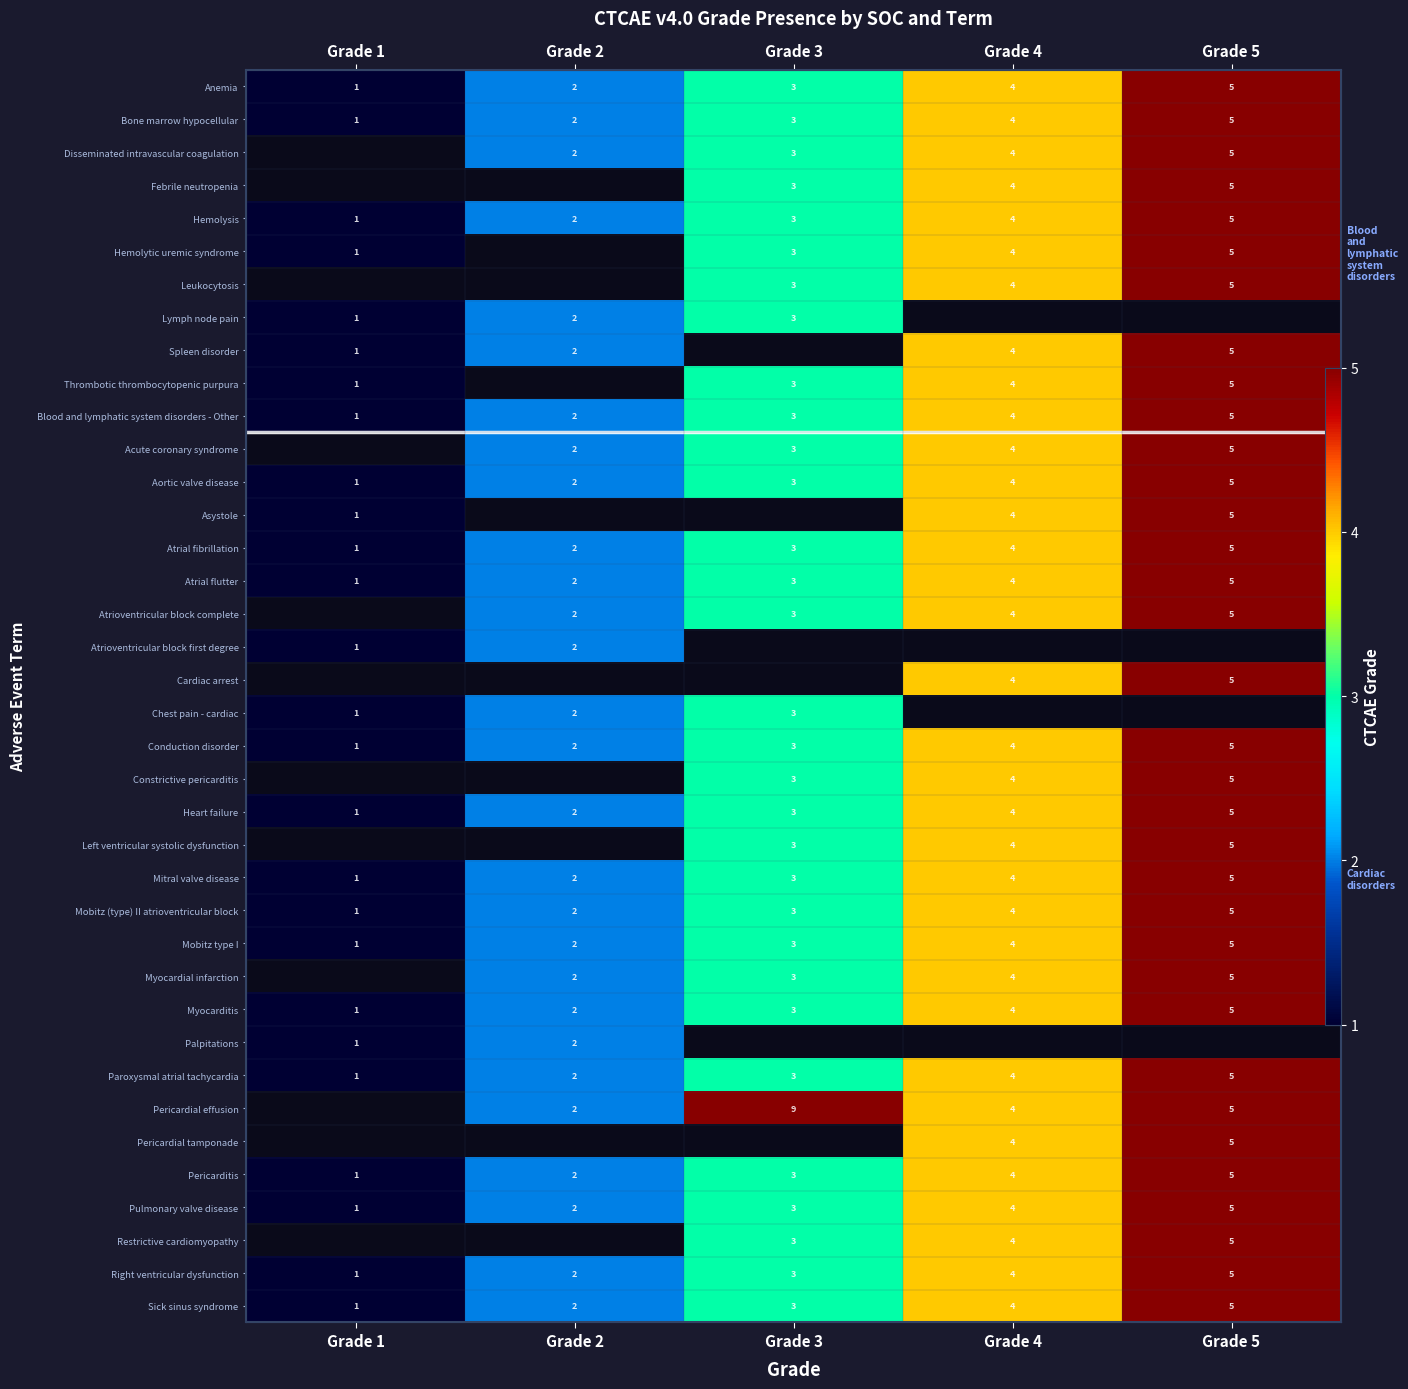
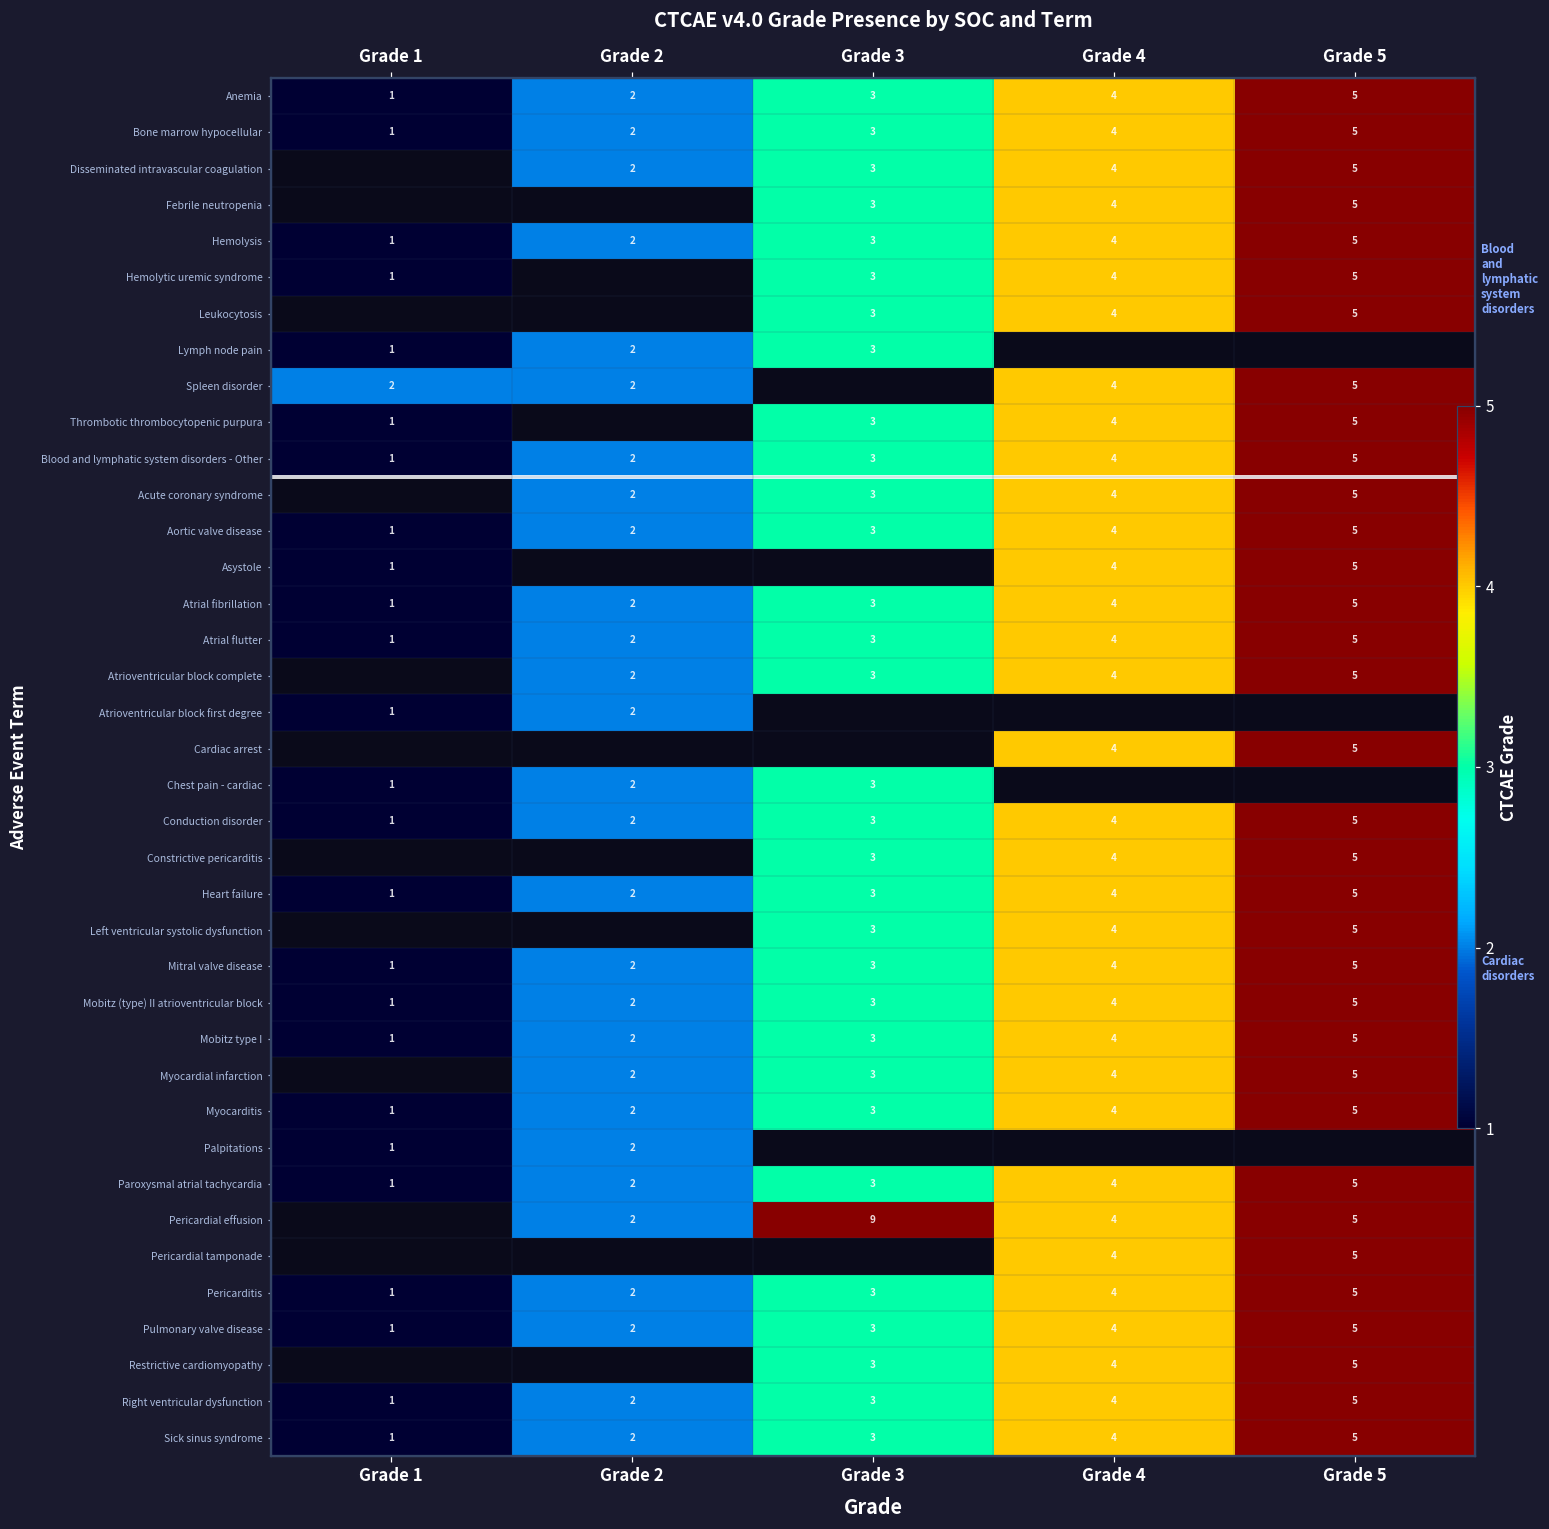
Spleen disorder, Grade 1: 1 -> 2
